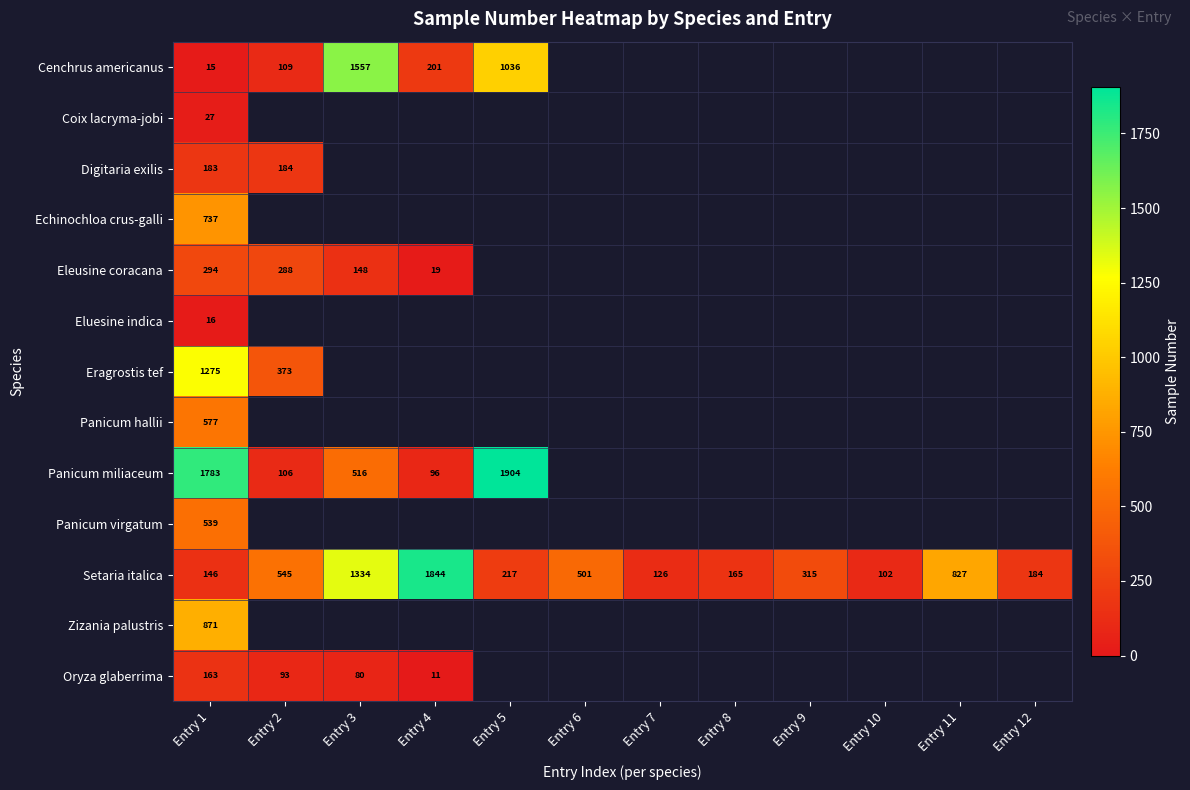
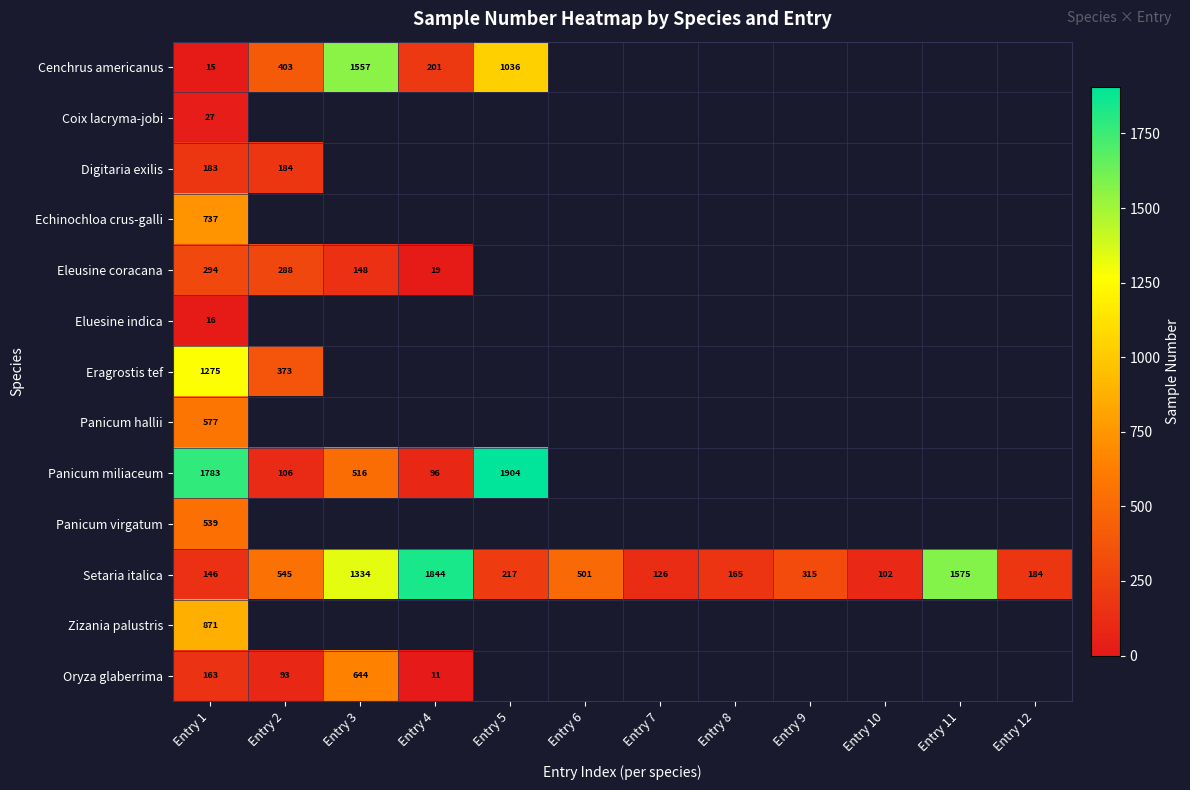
Cenchrus americanus, Entry 2: 109 -> 403
Setaria italica, Entry 11: 827 -> 1575
Oryza glaberrima, Entry 3: 80 -> 644
